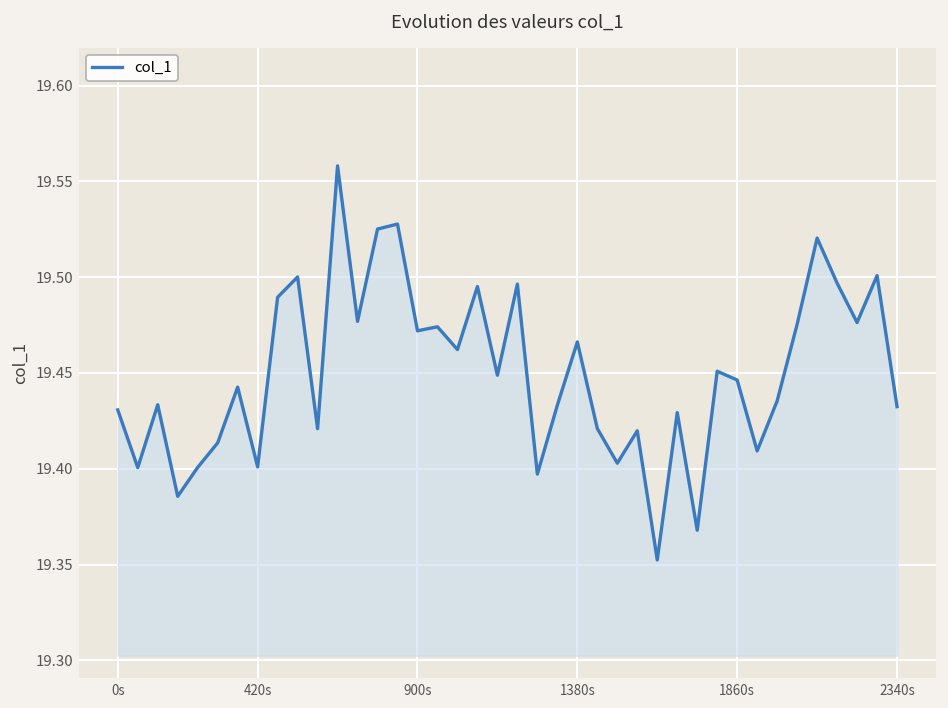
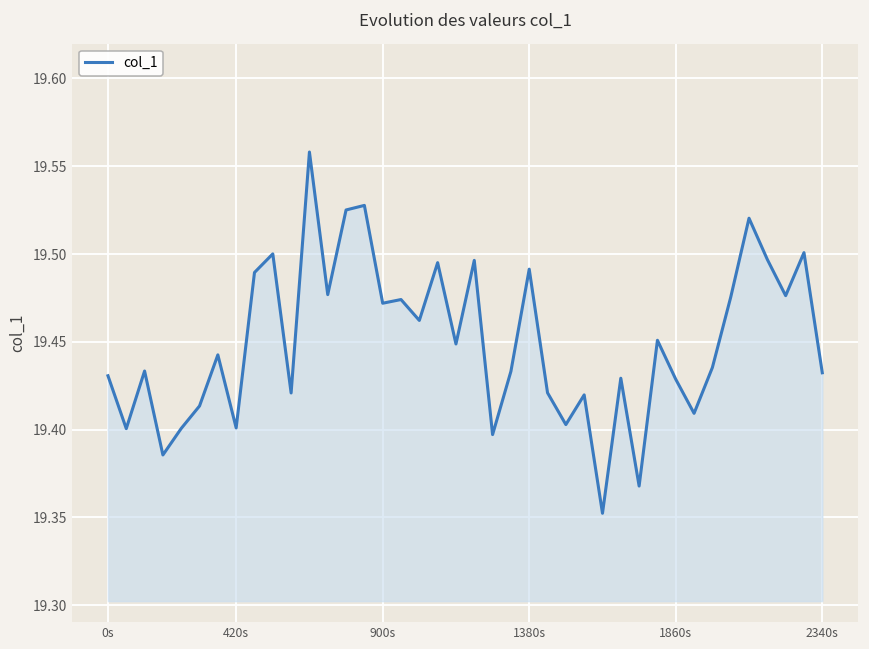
1380s: 19.466 -> 19.491
1860s: 19.446 -> 19.429
